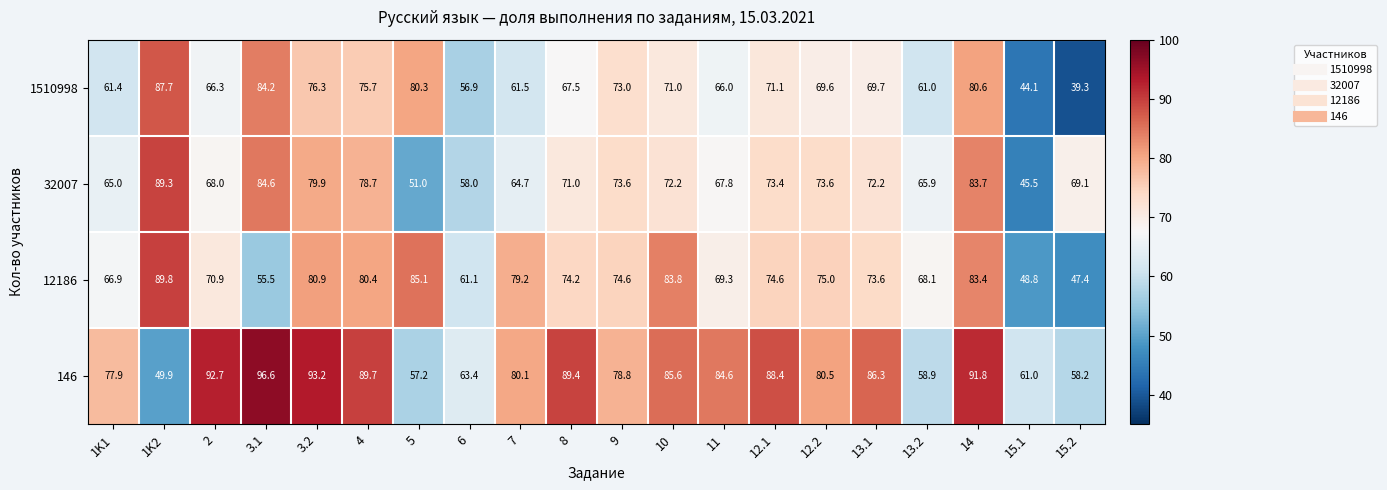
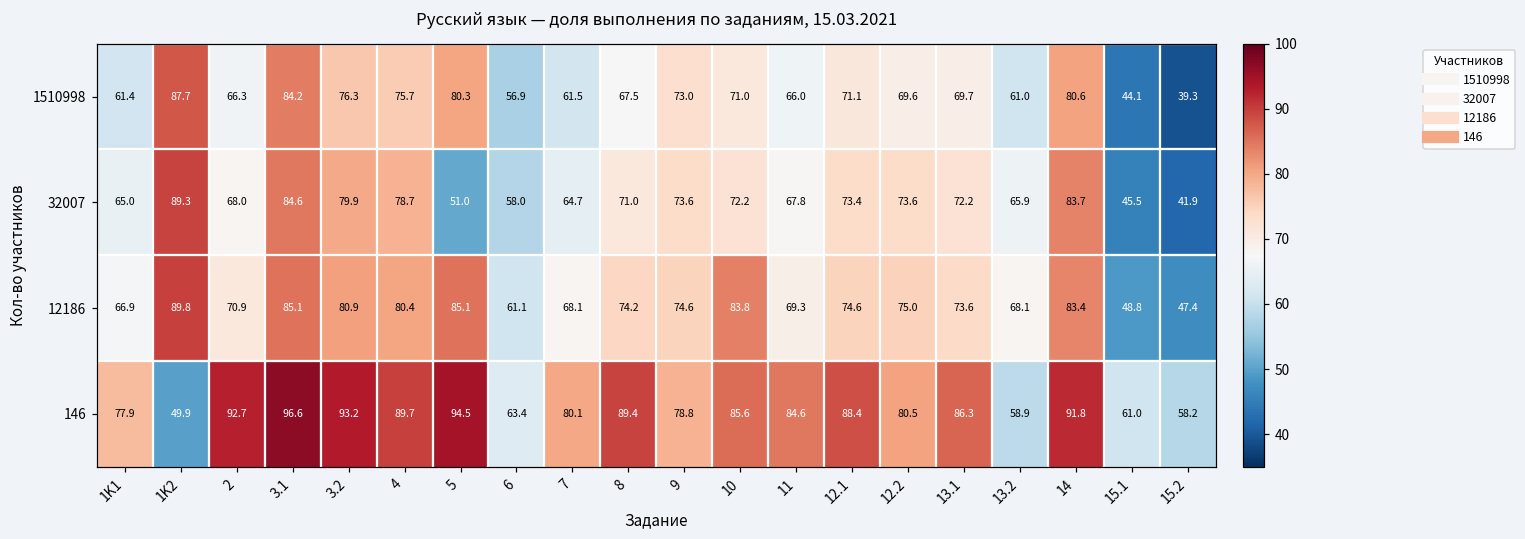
32007, 15.2: 69.1 -> 41.9
12186, 3.1: 55.5 -> 85.1
12186, 7: 79.2 -> 68.1
146, 5: 57.2 -> 94.5
